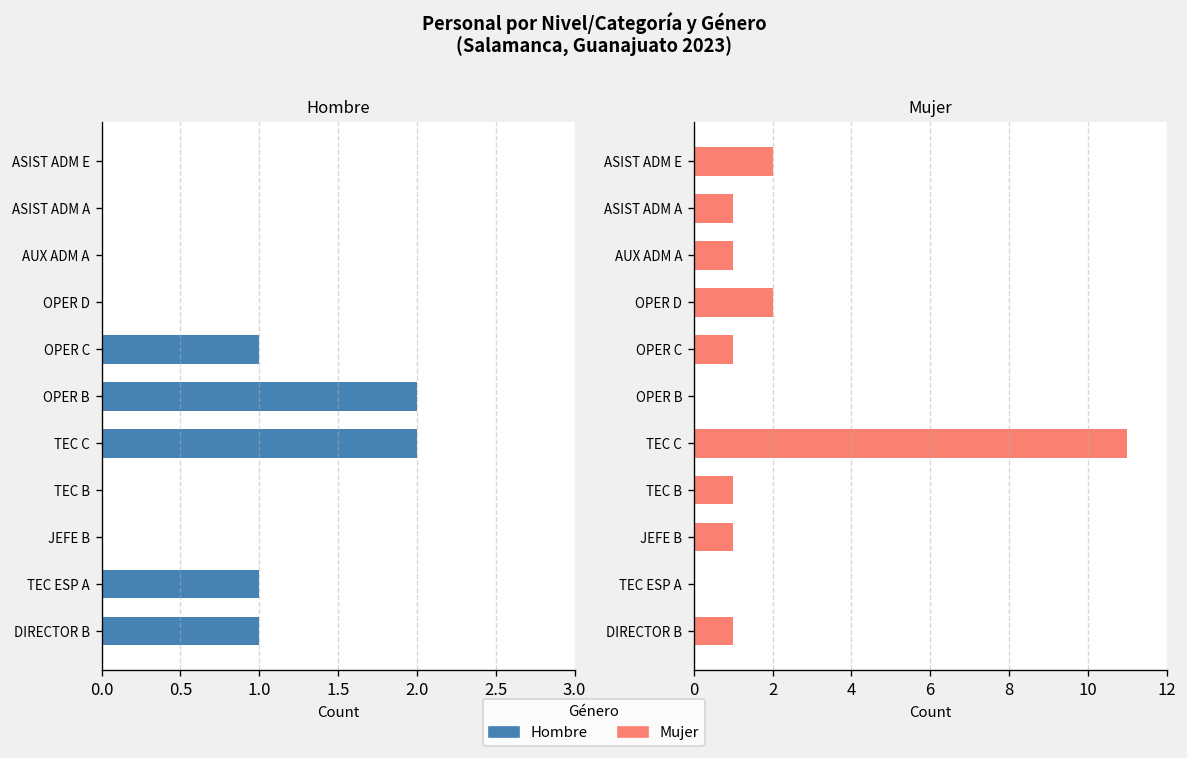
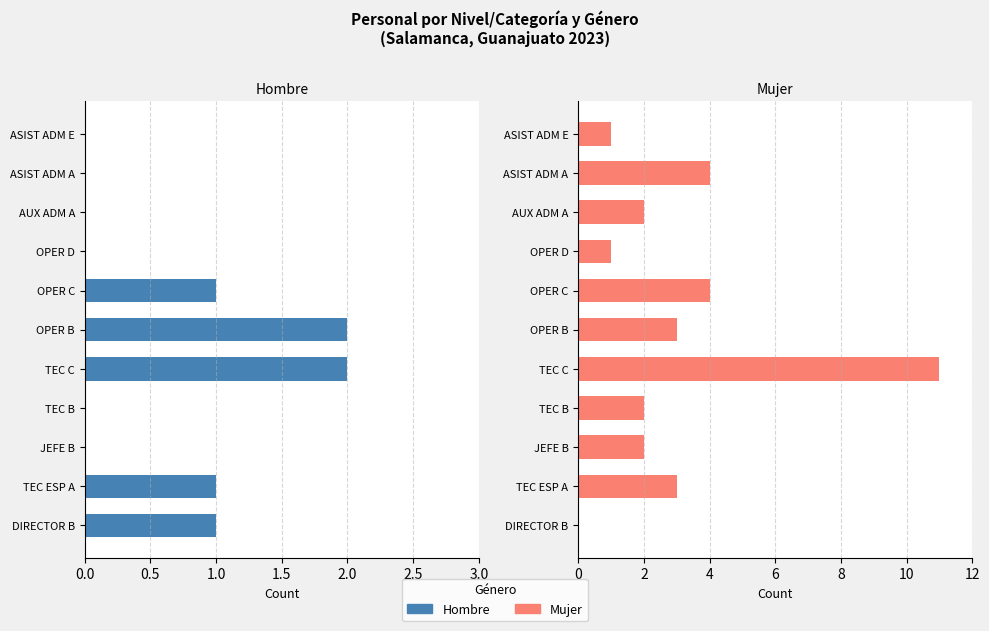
Mujer, ASIST ADM E: 2 -> 1
Mujer, ASIST ADM A: 1 -> 4
Mujer, AUX ADM A: 1 -> 2
Mujer, OPER D: 2 -> 1
Mujer, OPER C: 1 -> 4
Mujer, OPER B: 0 -> 3
Mujer, TEC B: 1 -> 2
Mujer, JEFE B: 1 -> 2
Mujer, TEC ESP A: 0 -> 3
Mujer, DIRECTOR B: 1 -> 0
